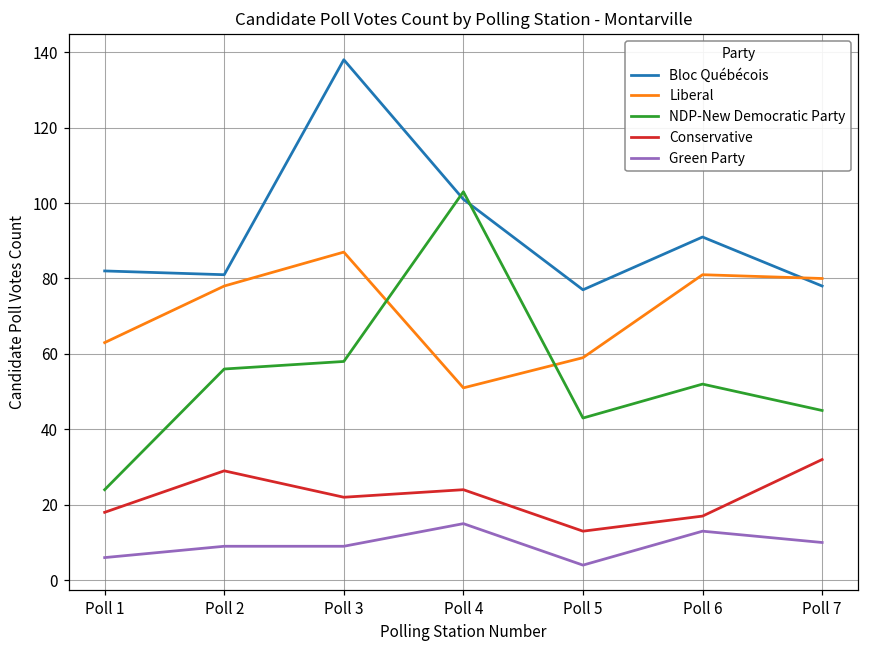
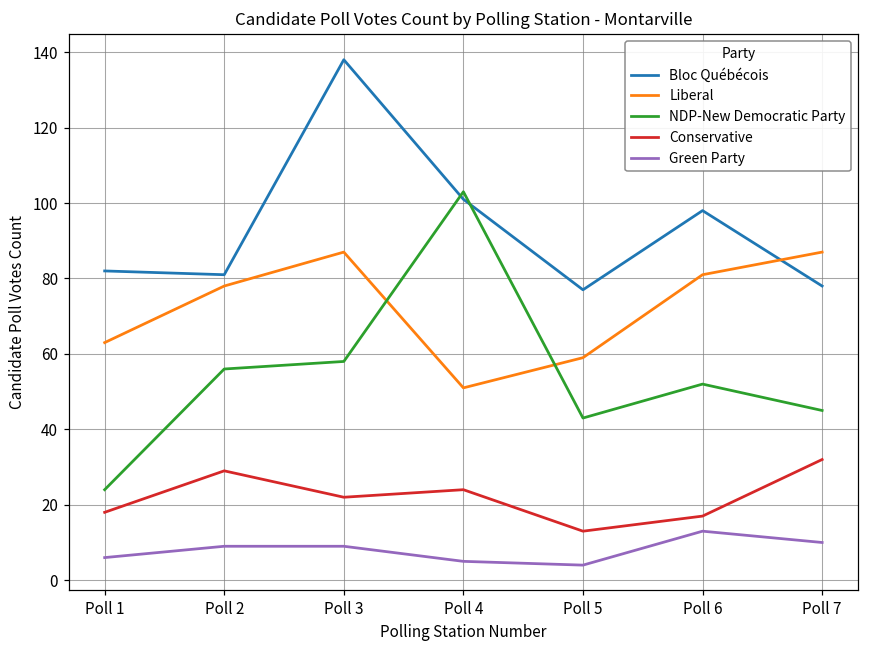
Green Party, Poll 4: 15 -> 5
Bloc Québécois, Poll 6: 91 -> 98
Liberal, Poll 7: 80 -> 87
